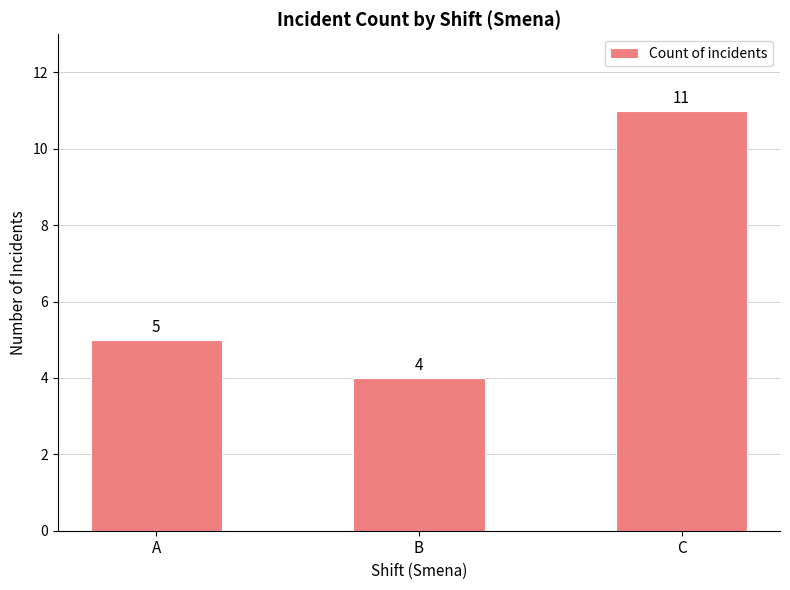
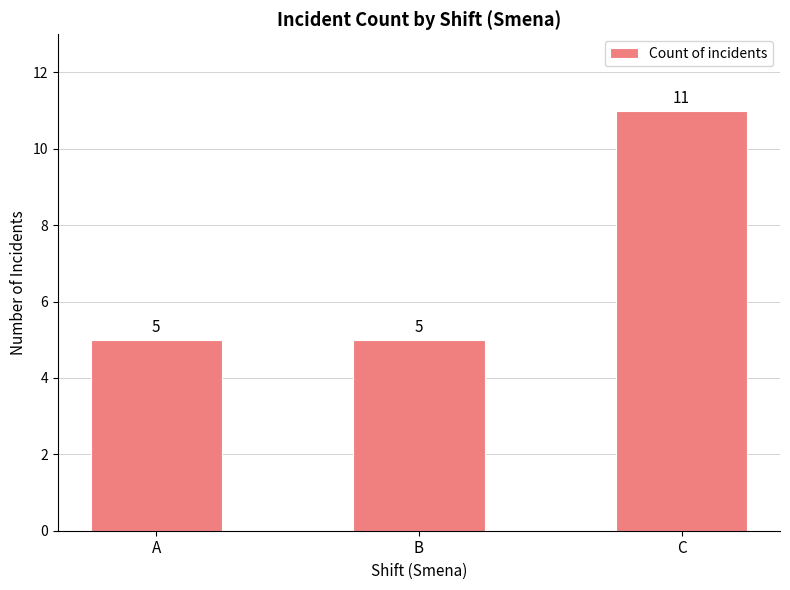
B: 4 -> 5
